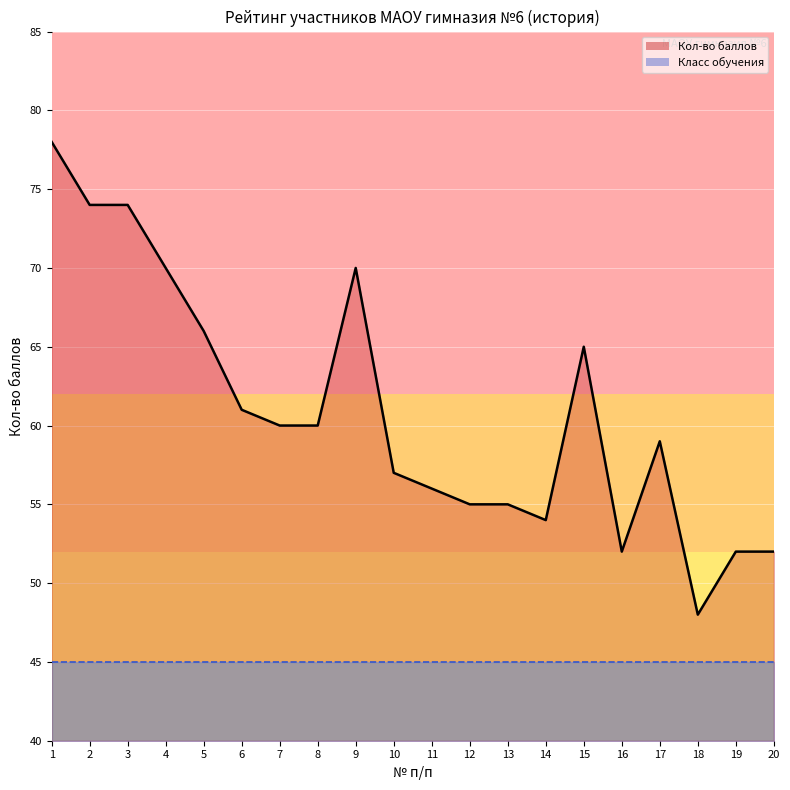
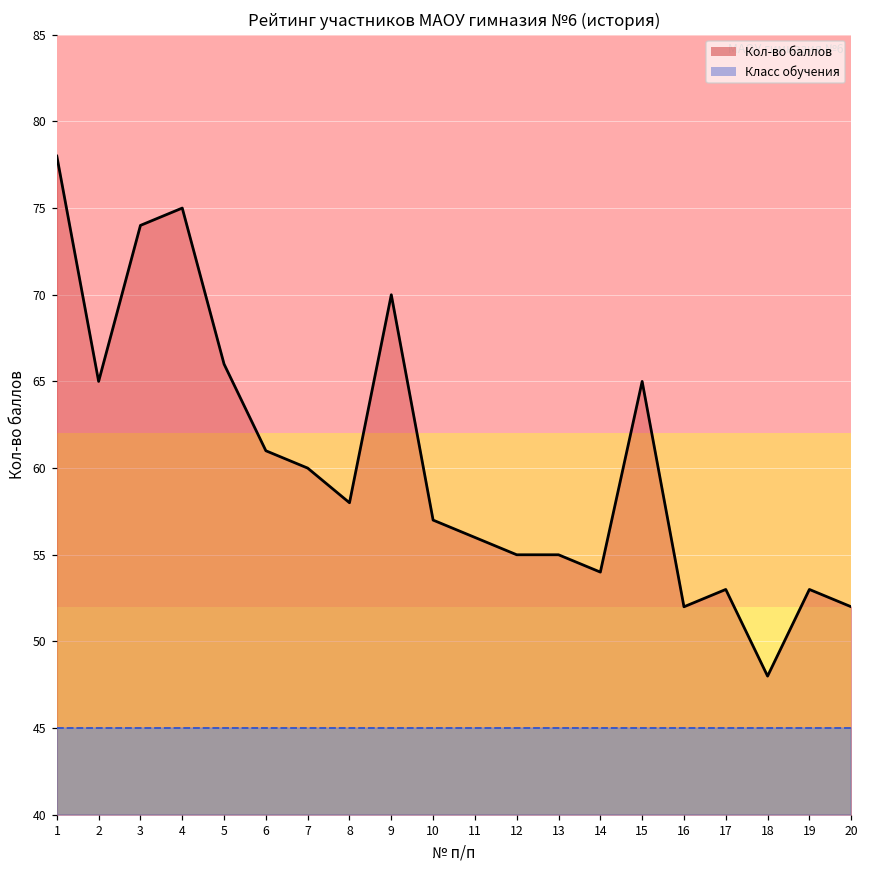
Кол-во баллов, 2: 74 -> 65
Кол-во баллов, 4: 70 -> 75
Кол-во баллов, 8: 60 -> 58
Кол-во баллов, 17: 59 -> 53
Кол-во баллов, 19: 52 -> 53
